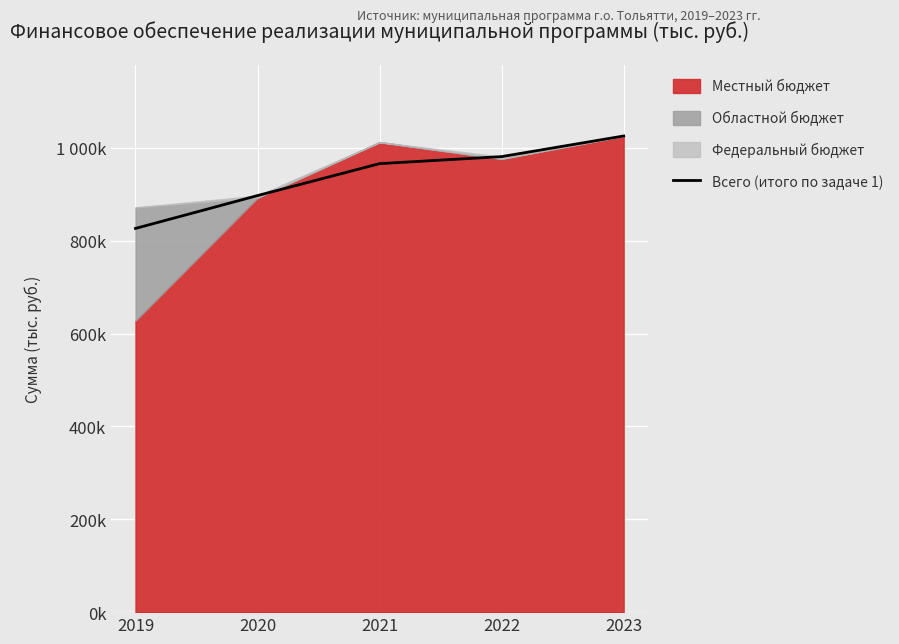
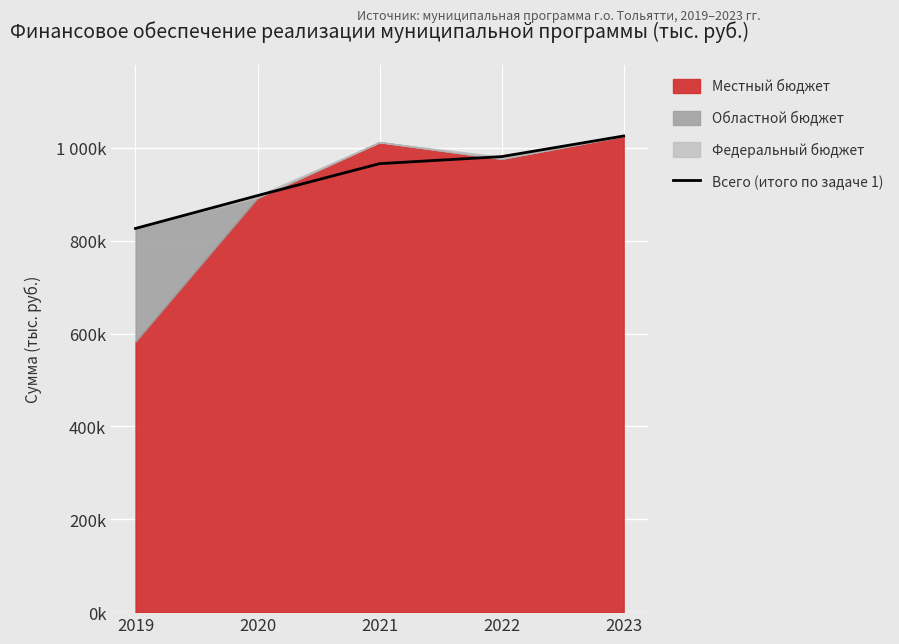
Местный бюджет, 2019: 630000 -> 580000
